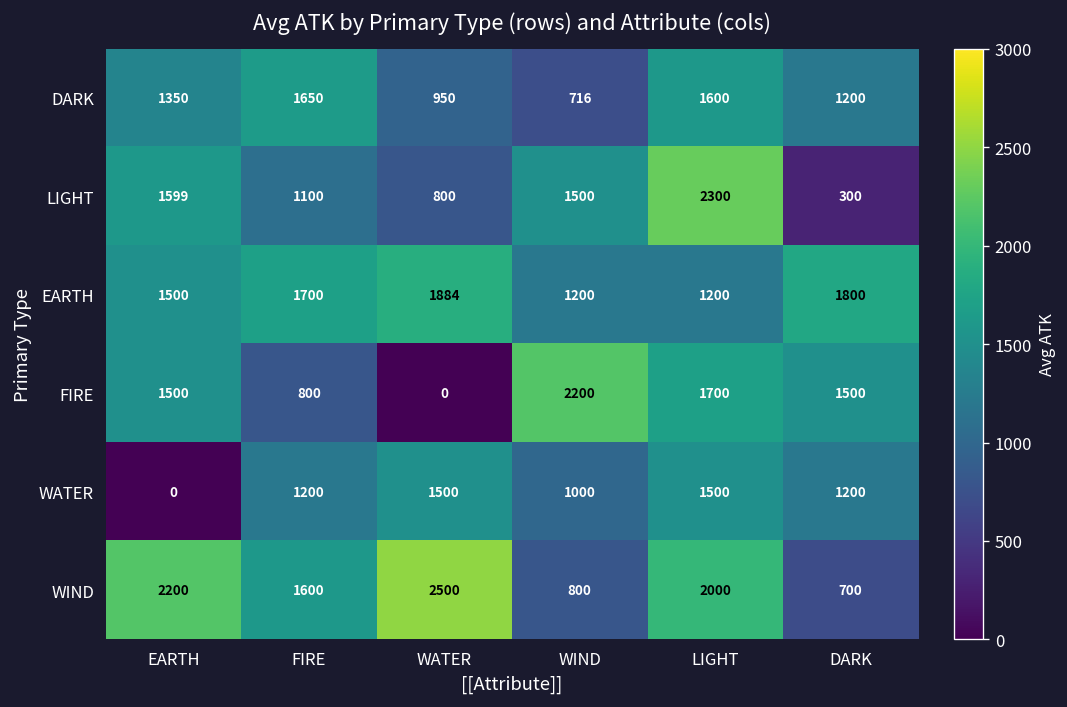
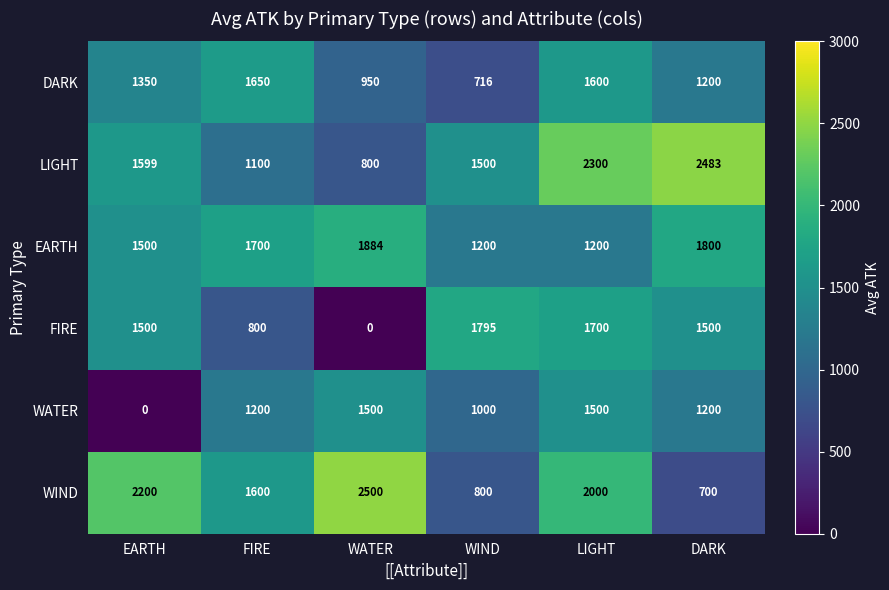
LIGHT, DARK: 300 -> 2483
FIRE, WIND: 2200 -> 1795
